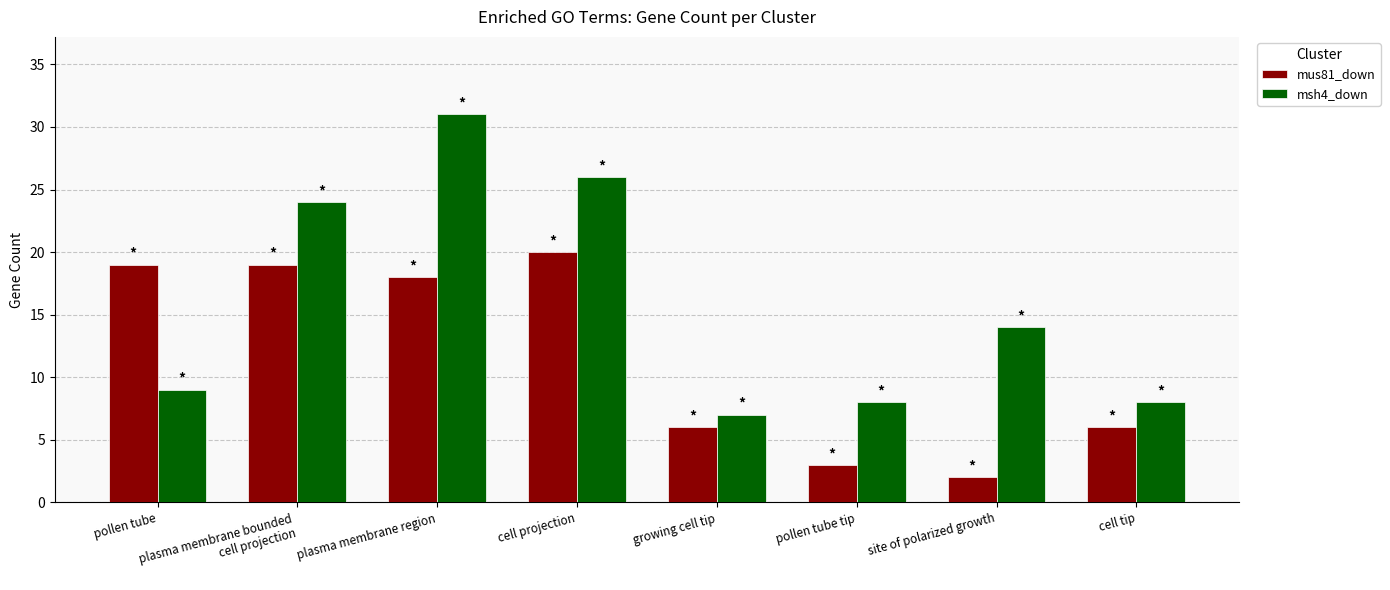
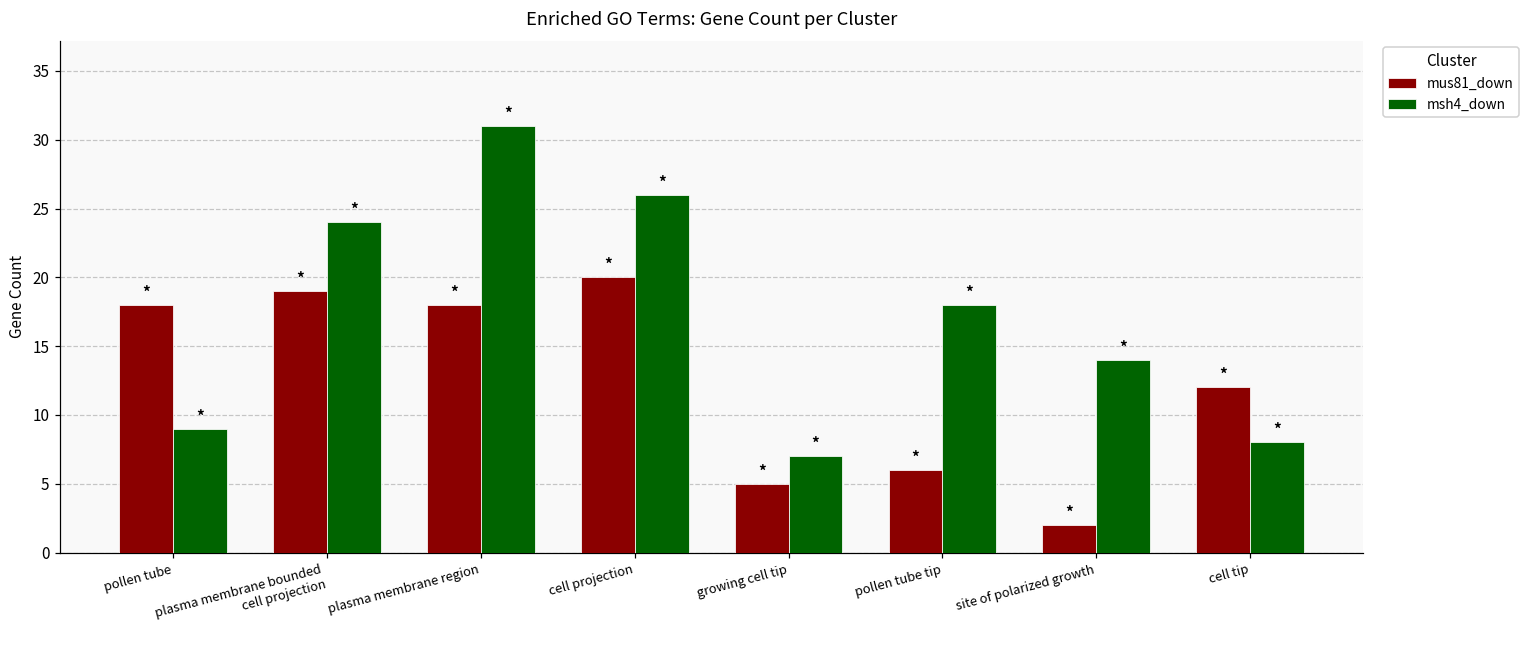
mus81_down, pollen tube: 19 -> 18
mus81_down, growing cell tip: 6 -> 5
mus81_down, pollen tube tip: 3 -> 6
msh4_down, pollen tube tip: 8 -> 18
mus81_down, cell tip: 6 -> 12
